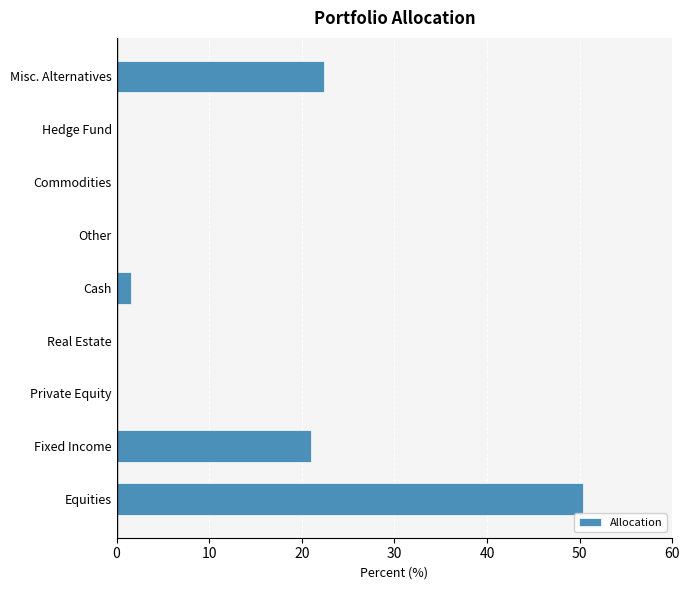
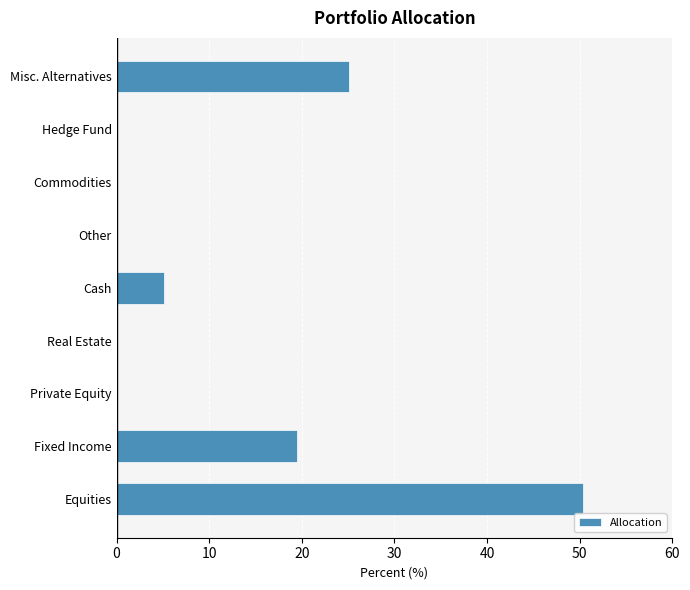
Misc. Alternatives: 22 -> 25
Cash: 2 -> 5
Fixed Income: 21 -> 19
